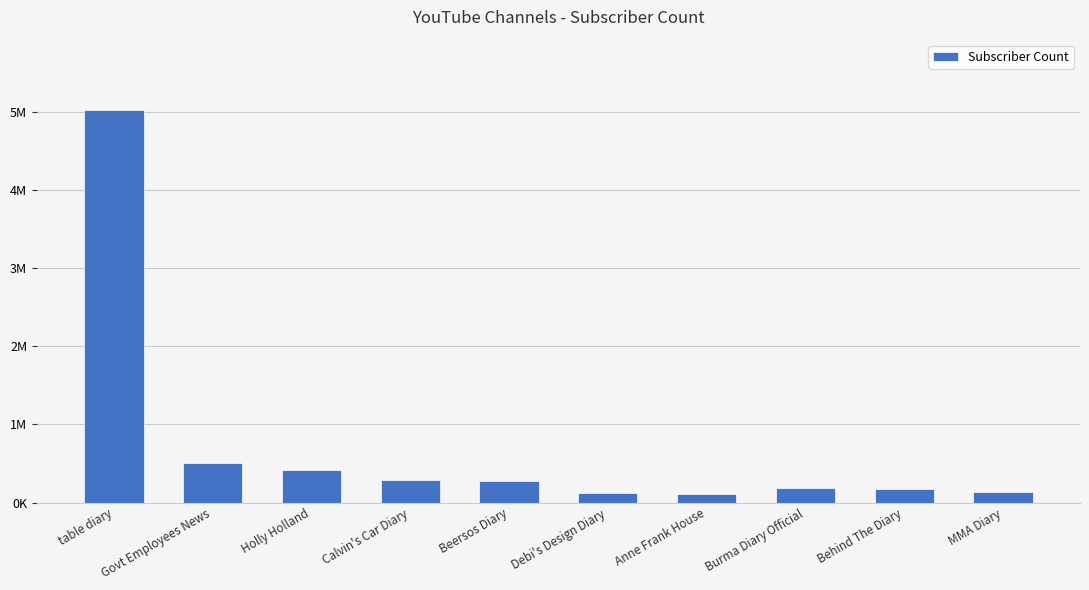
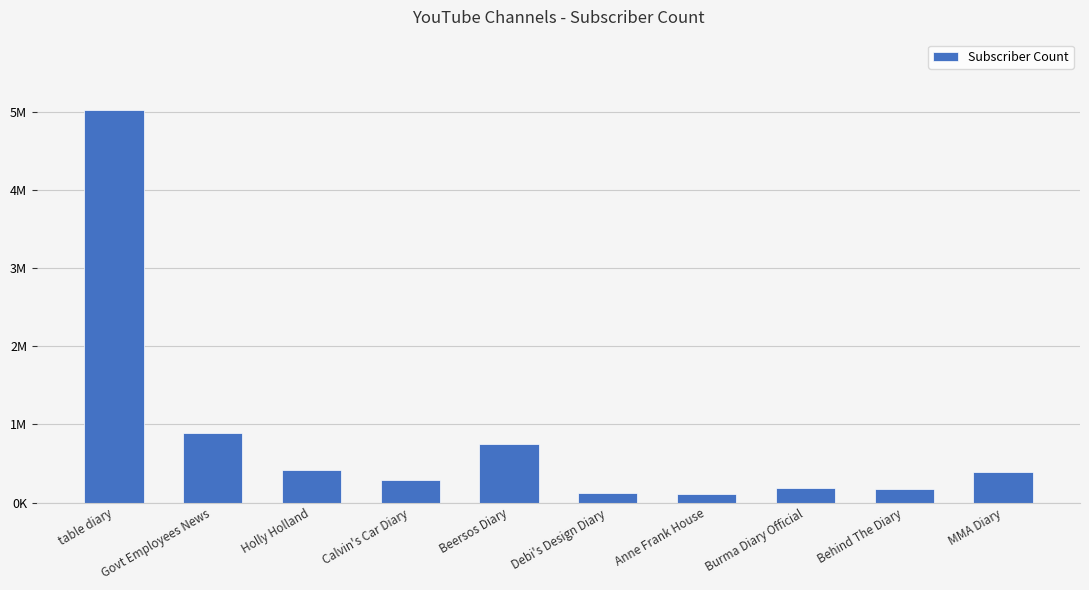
Govt Employees News: 500000 -> 900000
Beersos Diary: 300000 -> 700000
MMA Diary: 100000 -> 400000
